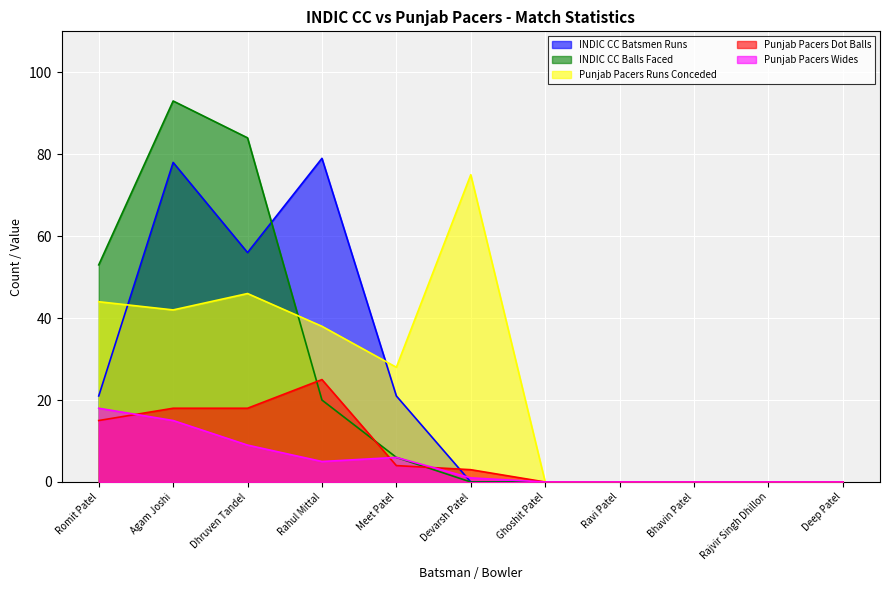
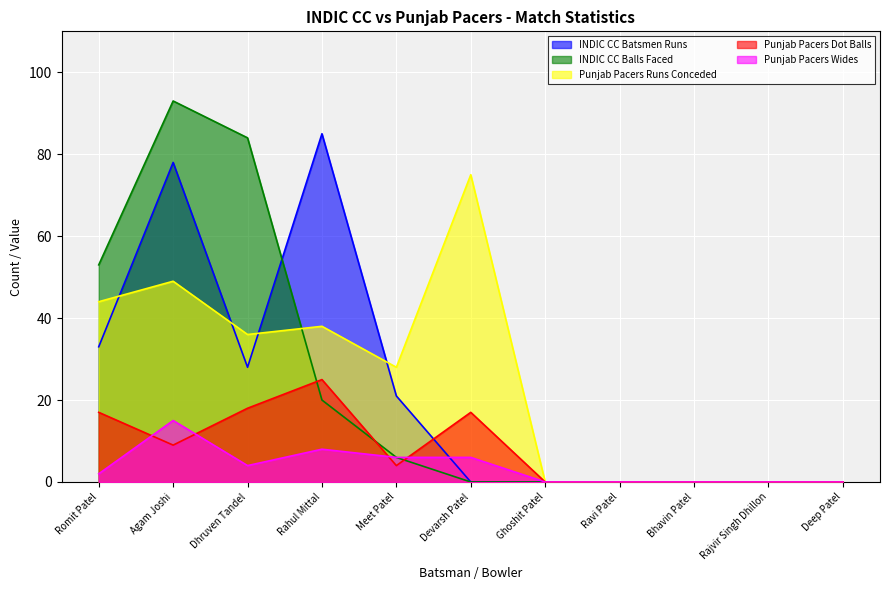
INDIC CC Batsmen Runs, Romit Patel: 21 -> 33
Punjab Pacers Dot Balls, Romit Patel: 15 -> 17
Punjab Pacers Wides, Romit Patel: 18 -> 2
Punjab Pacers Runs Conceded, Agam Joshi: 42 -> 49
Punjab Pacers Dot Balls, Agam Joshi: 18 -> 9
INDIC CC Batsmen Runs, Dhruven Tandel: 56 -> 28
Punjab Pacers Runs Conceded, Dhruven Tandel: 46 -> 36
Punjab Pacers Wides, Dhruven Tandel: 9 -> 4
INDIC CC Batsmen Runs, Rahul Mittal: 79 -> 85
Punjab Pacers Wides, Rahul Mittal: 5 -> 8
Punjab Pacers Dot Balls, Devarsh Patel: 3 -> 17
Punjab Pacers Wides, Devarsh Patel: 1 -> 6
